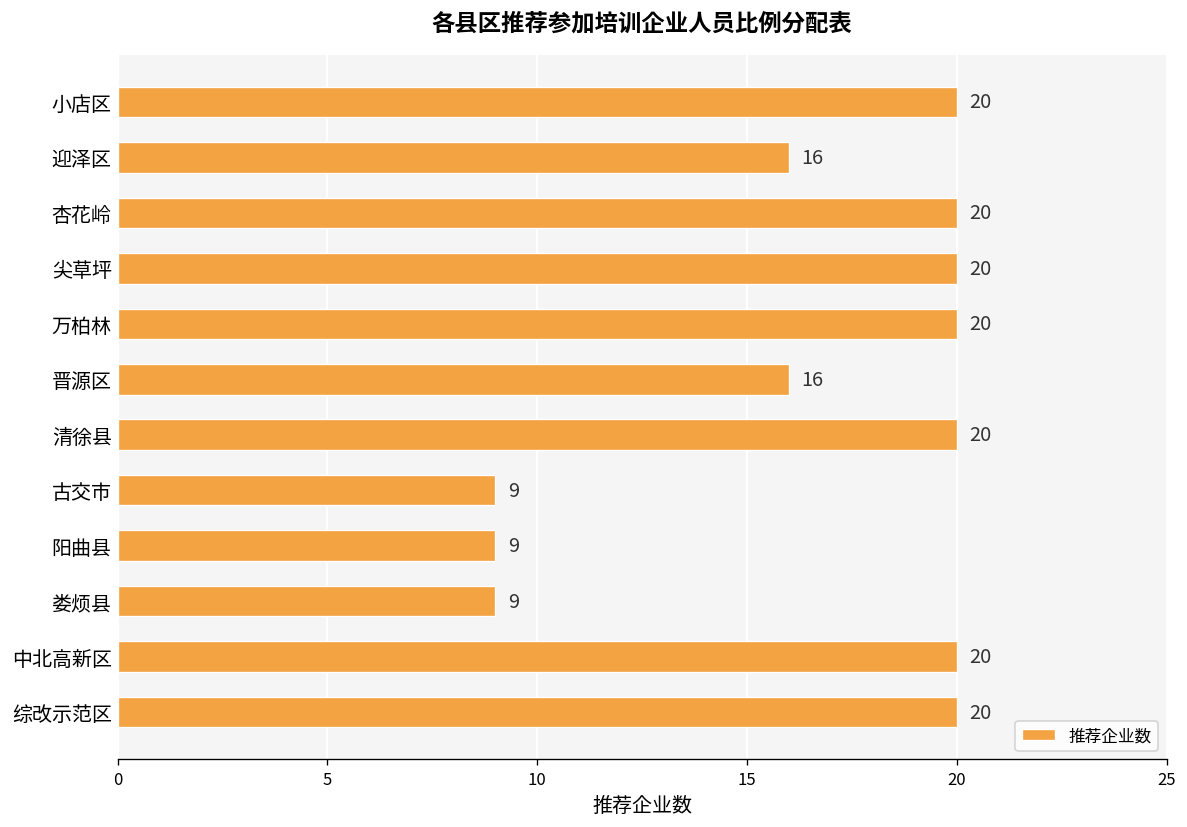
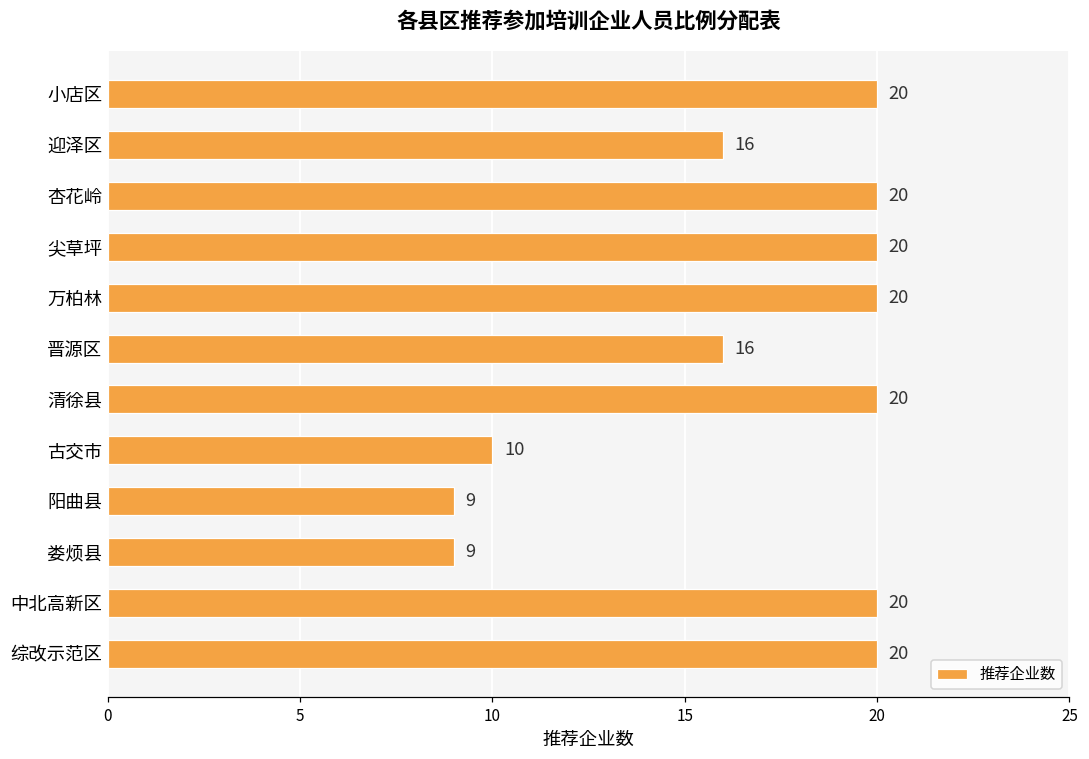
古交市: 9 -> 10
